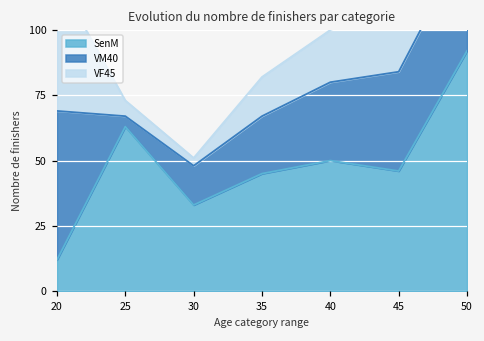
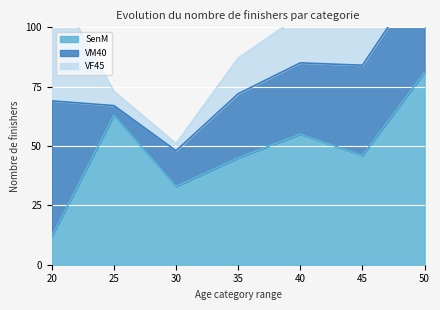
VM40, 35: 22 -> 27
SenM, 40: 50 -> 55
SenM, 50: 92 -> 81
